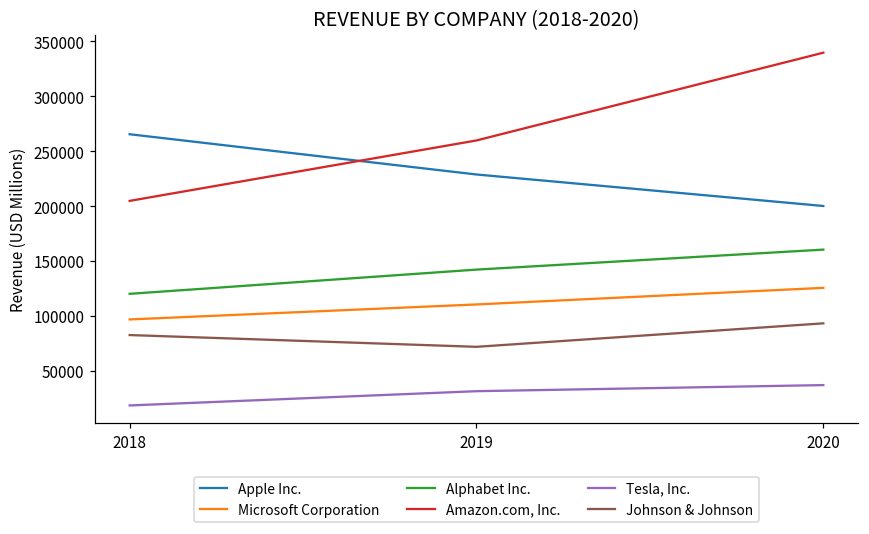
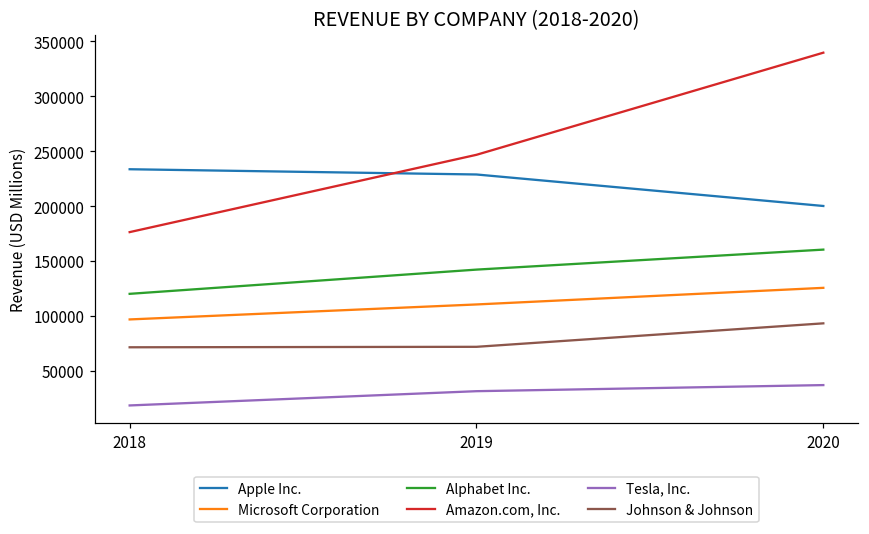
Apple Inc., 2018: 270000 -> 230000
Amazon.com, Inc., 2018: 200000 -> 180000
Johnson & Johnson, 2018: 80000 -> 70000
Amazon.com, Inc., 2019: 260000 -> 250000
